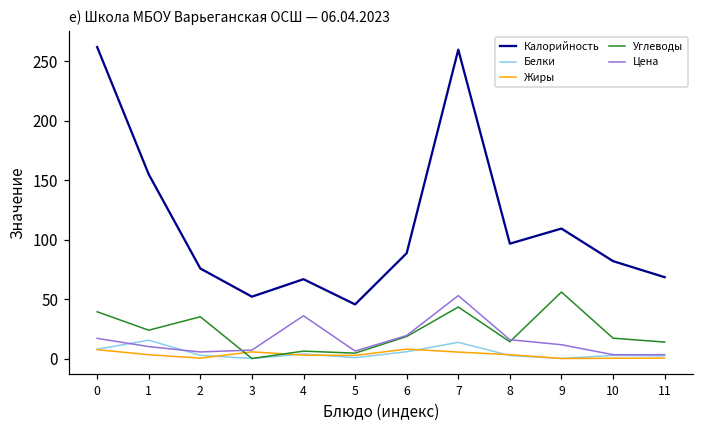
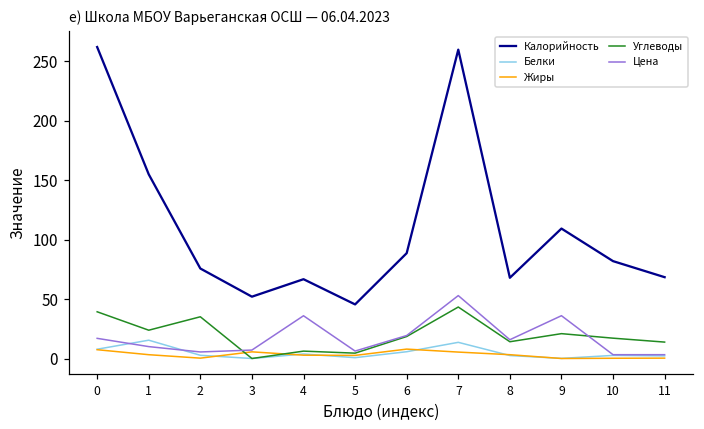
Калорийность, 8: 97 -> 68
Углеводы, 9: 56 -> 21
Цена, 9: 12 -> 36
